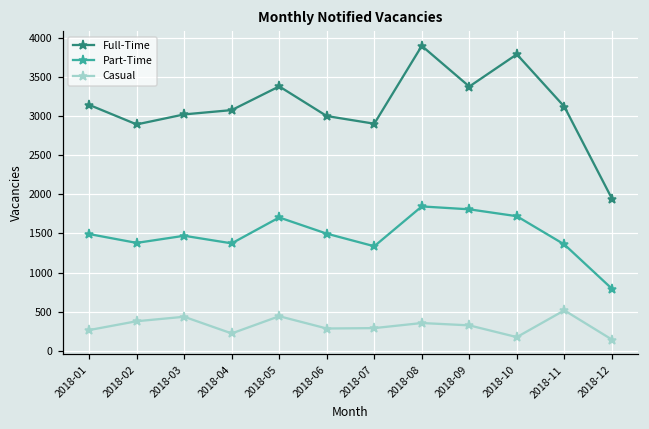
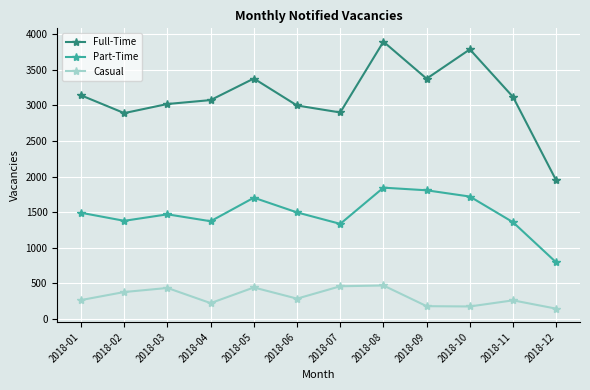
Casual, 2018-07: 300 -> 500
Casual, 2018-08: 400 -> 500
Casual, 2018-09: 300 -> 200
Casual, 2018-11: 500 -> 300
